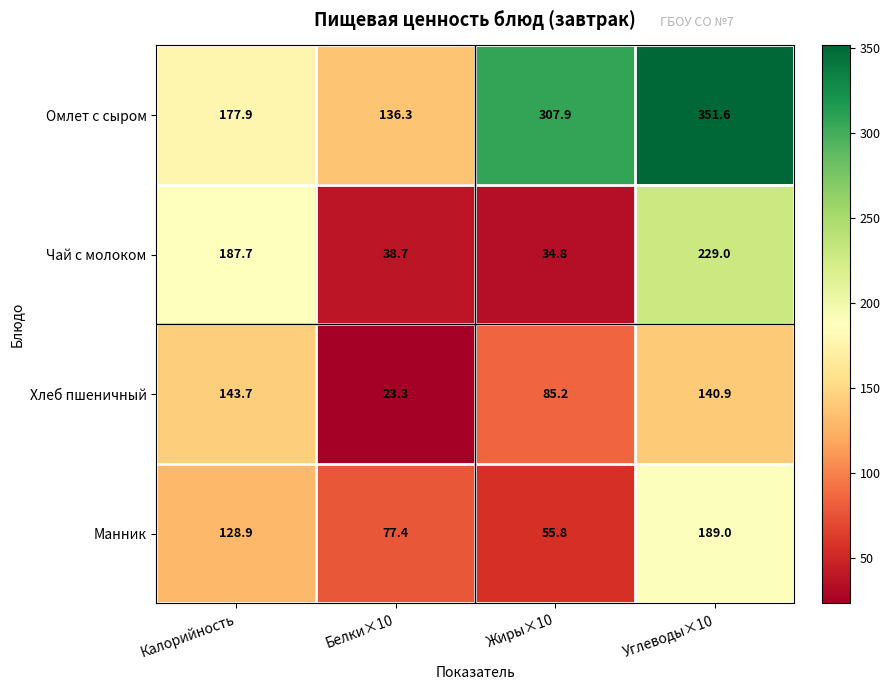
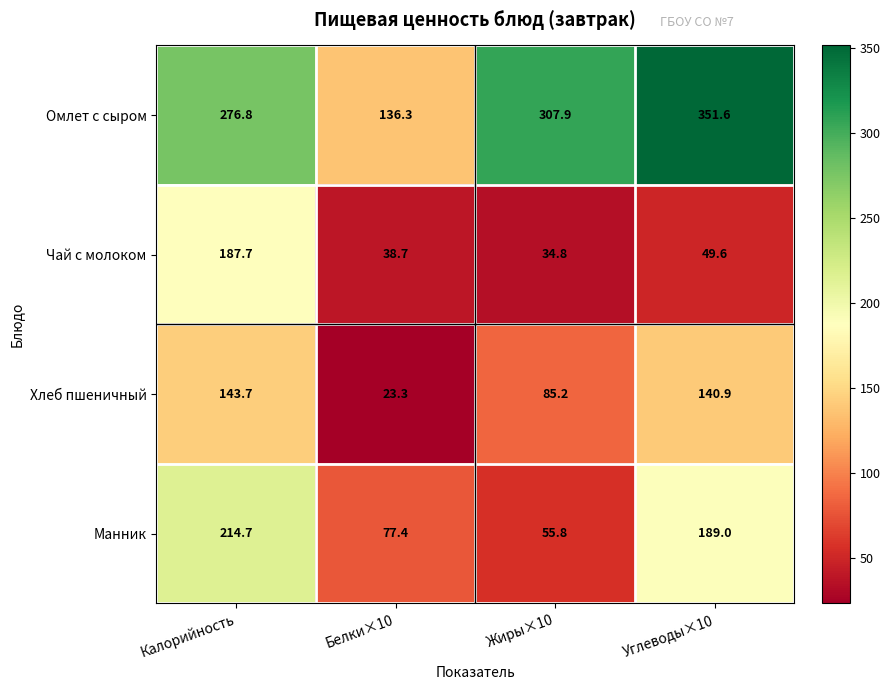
Омлет с сыром, Калорийность: 177.9 -> 276.8
Чай с молоком, Углеводы×10: 229.0 -> 49.6
Манник, Калорийность: 128.9 -> 214.7
